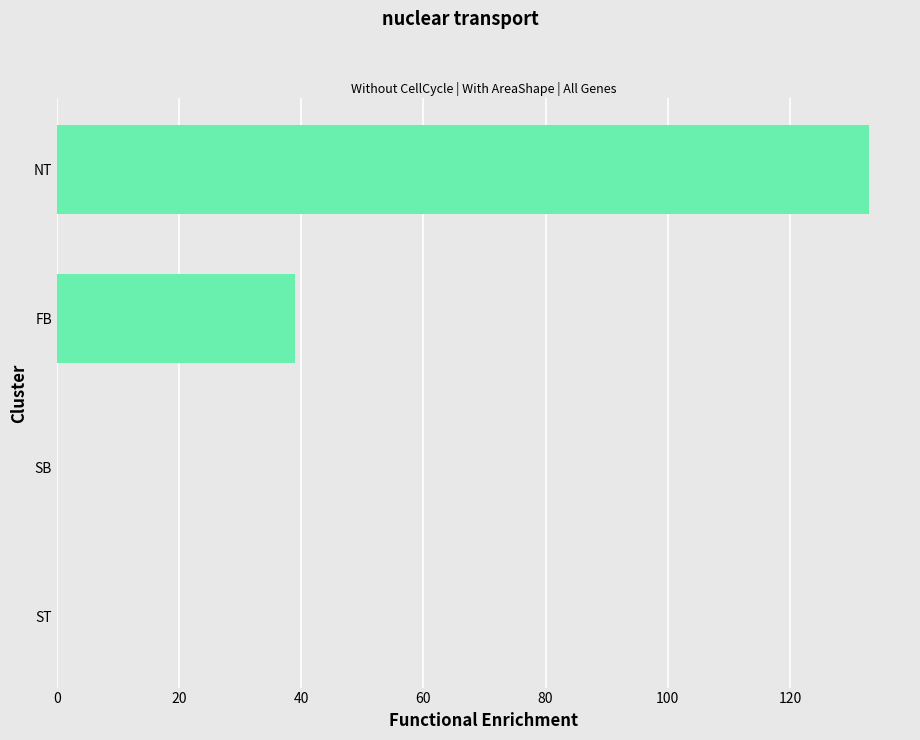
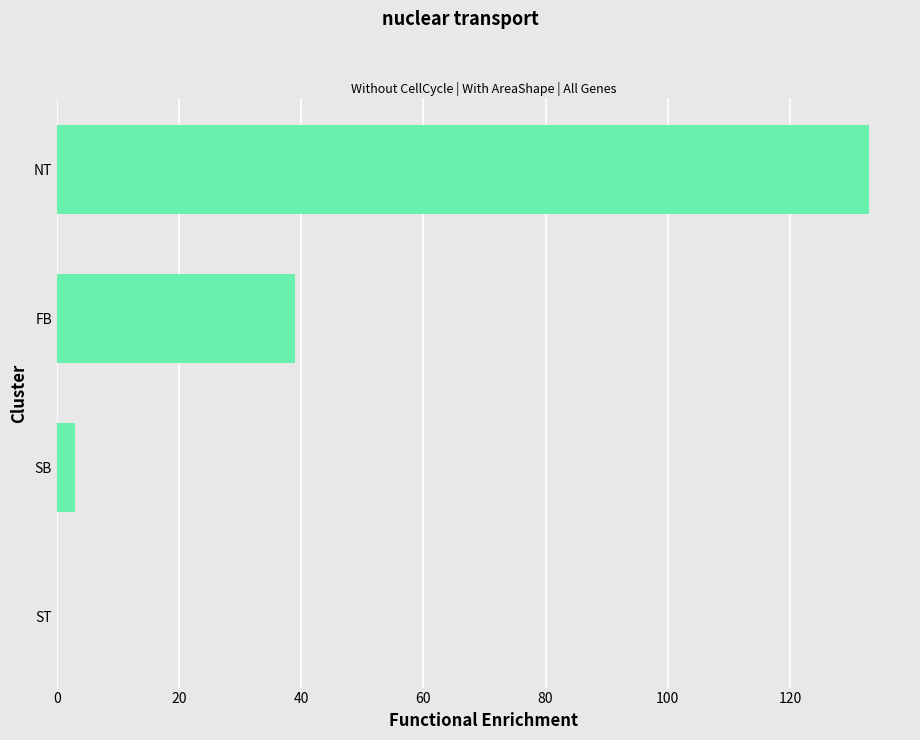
SB: 0 -> 3
